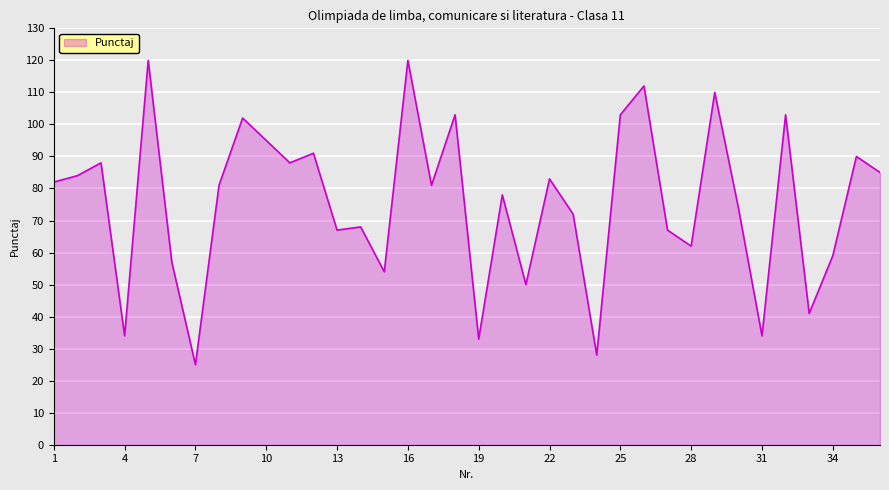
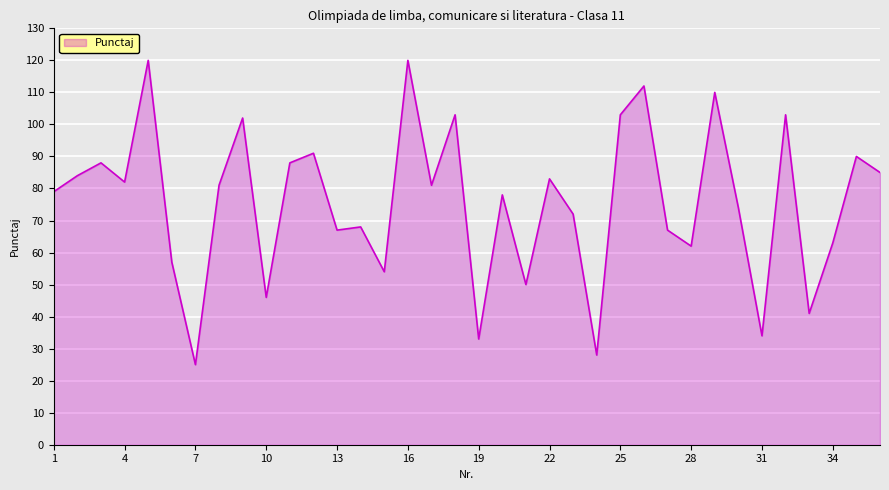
1: 82 -> 79
4: 34 -> 82
10: 95 -> 46
34: 59 -> 63
